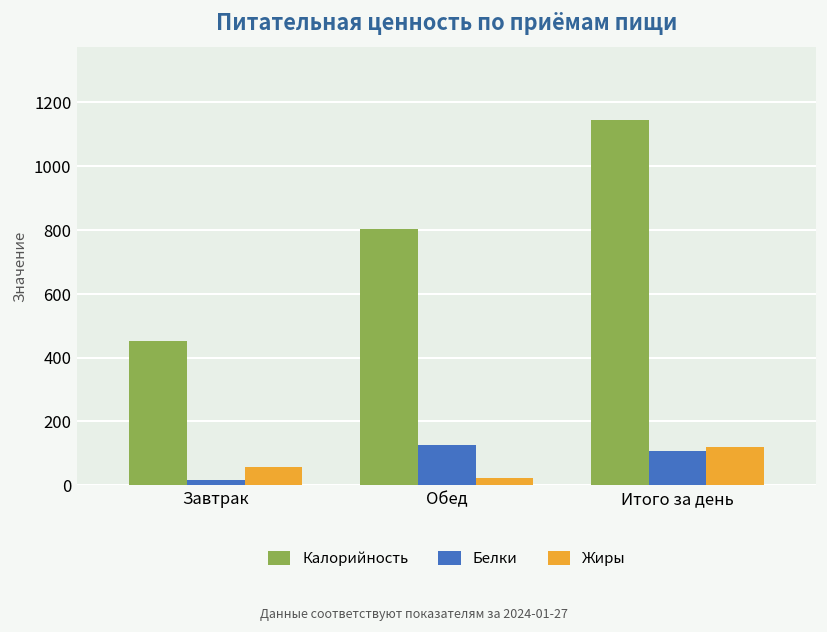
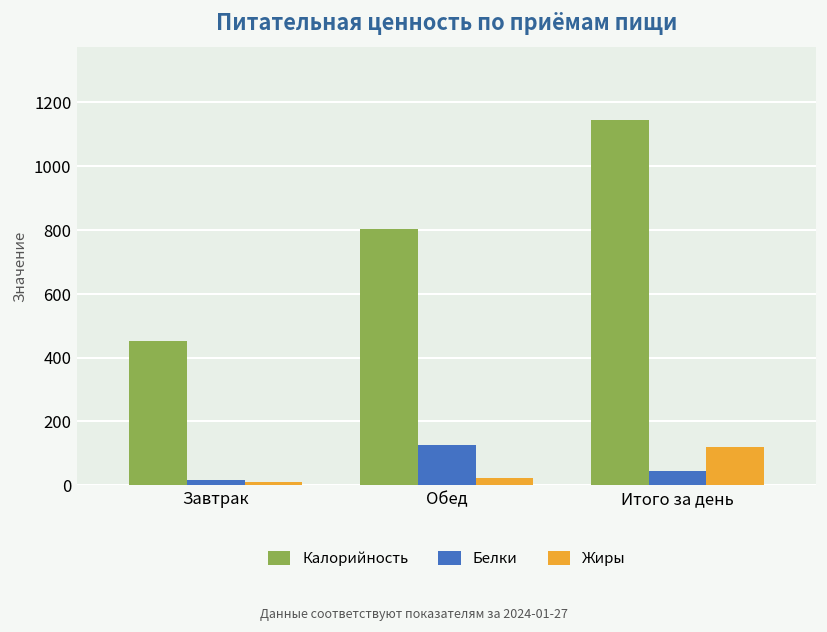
Жиры, Завтрак: 60 -> 10
Белки, Итого за день: 110 -> 40
